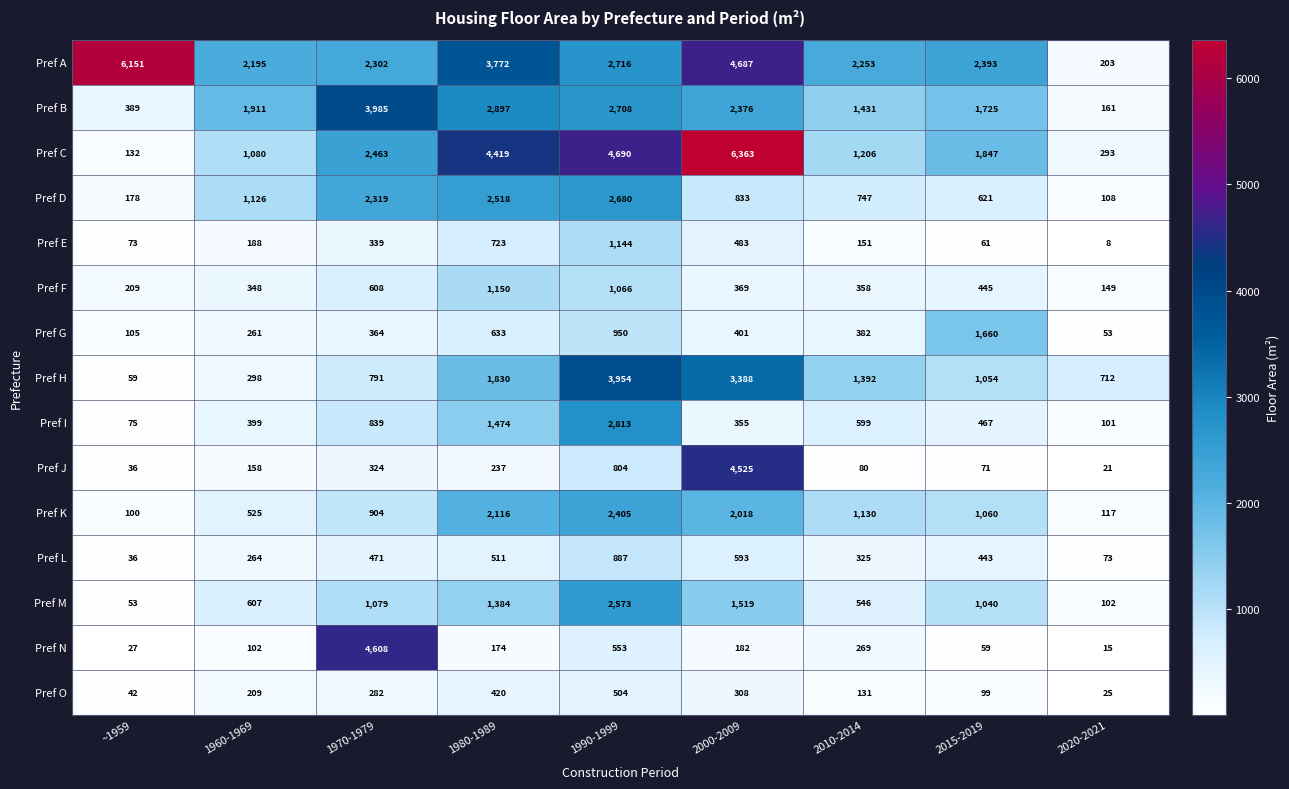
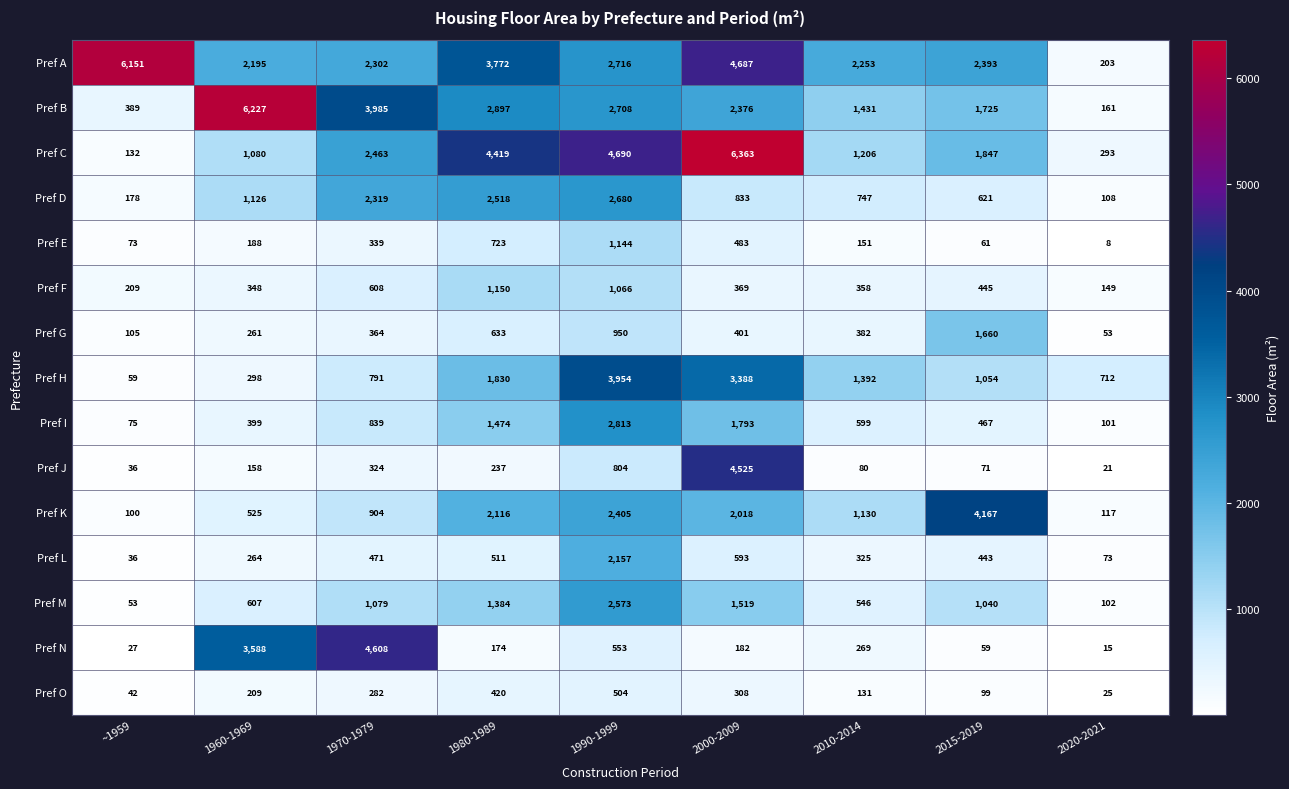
Pref B, 1960-1969: 1,911 -> 6,227
Pref I, 2000-2009: 355 -> 1,793
Pref K, 2015-2019: 1,060 -> 4,167
Pref L, 1990-1999: 887 -> 2,157
Pref N, 1960-1969: 102 -> 3,588
